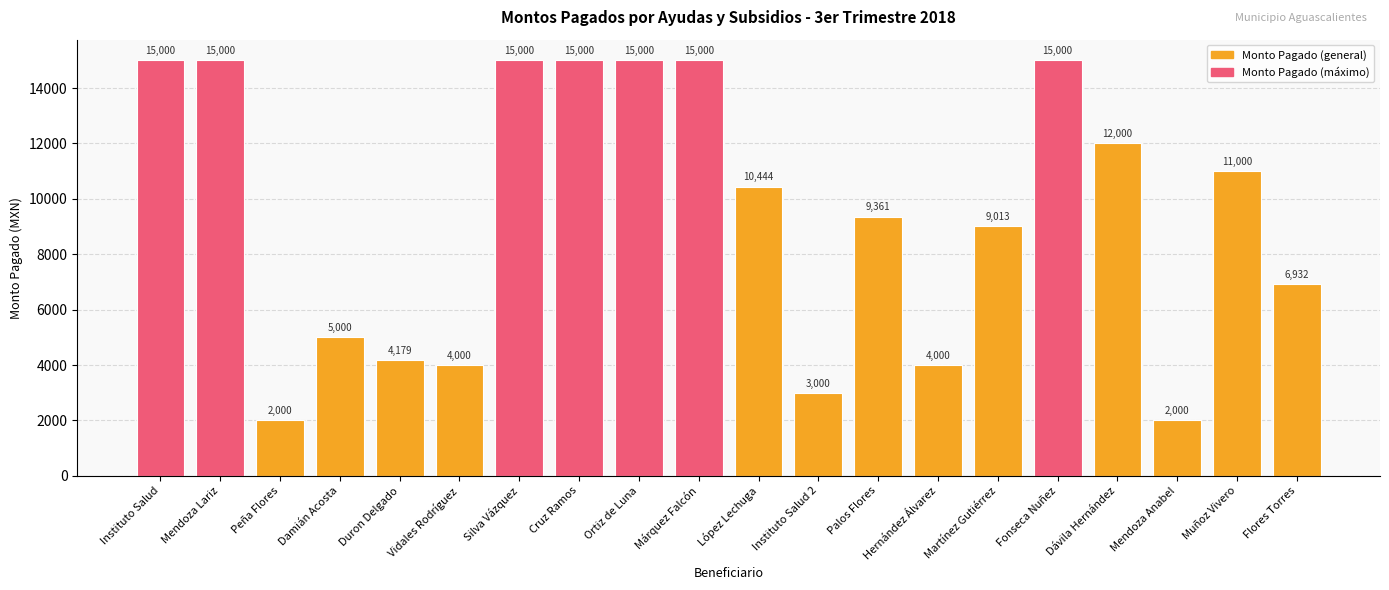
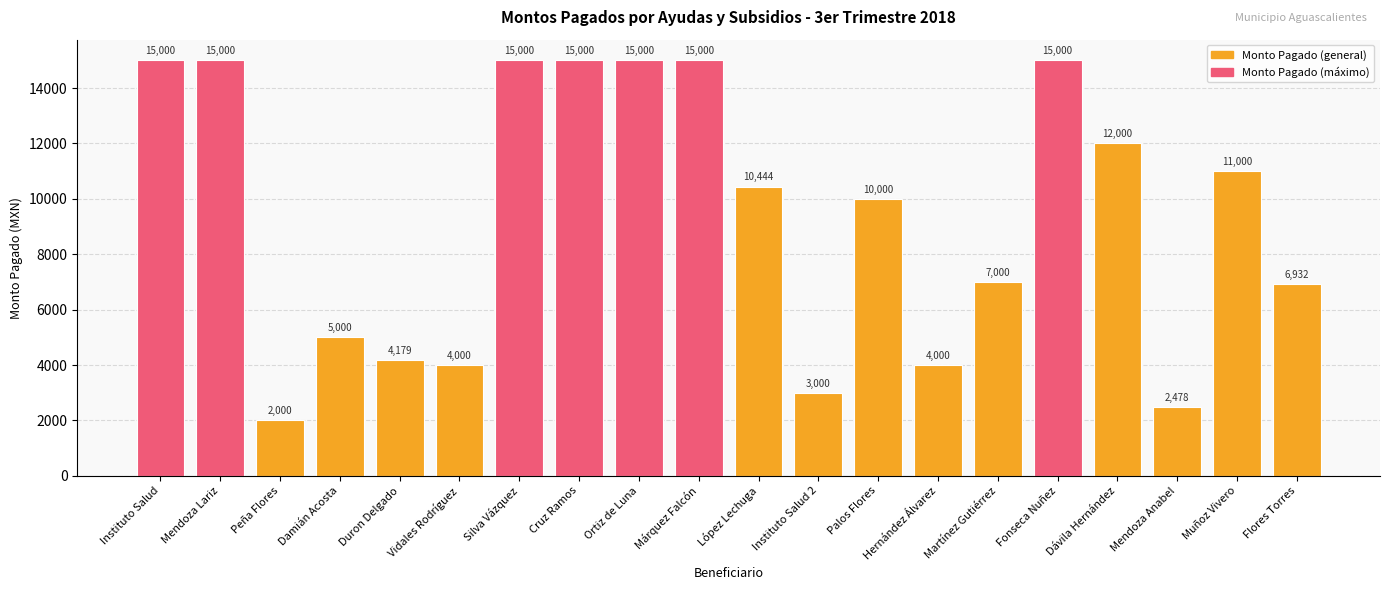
Palos Flores: 9,361 -> 10,000
Martínez Gutiérrez: 9,013 -> 7,000
Mendoza Anabel: 2,000 -> 2,478
